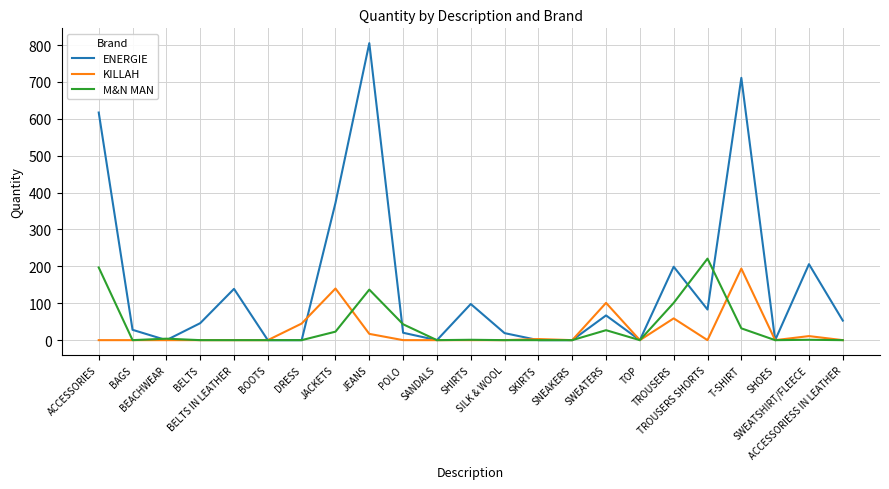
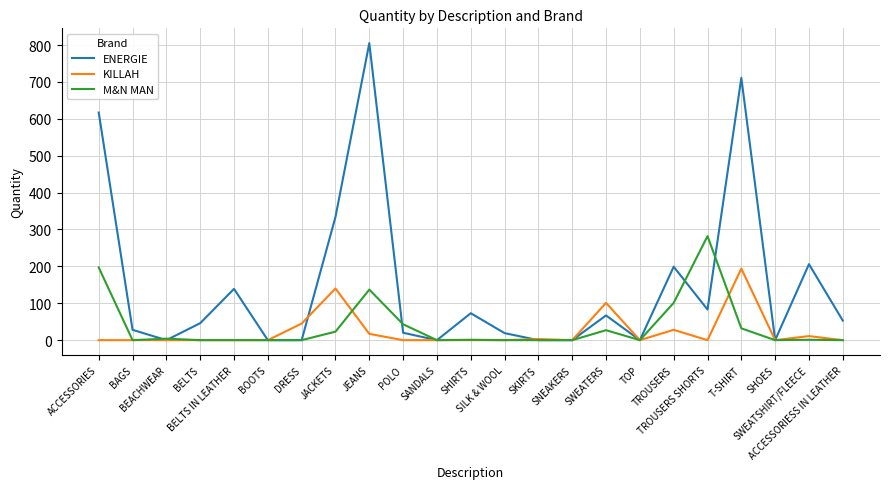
ENERGIE, JACKETS: 370 -> 330
ENERGIE, SHIRTS: 100 -> 70
KILLAH, TROUSERS: 60 -> 30
M&N MAN, TROUSERS SHORTS: 220 -> 280
